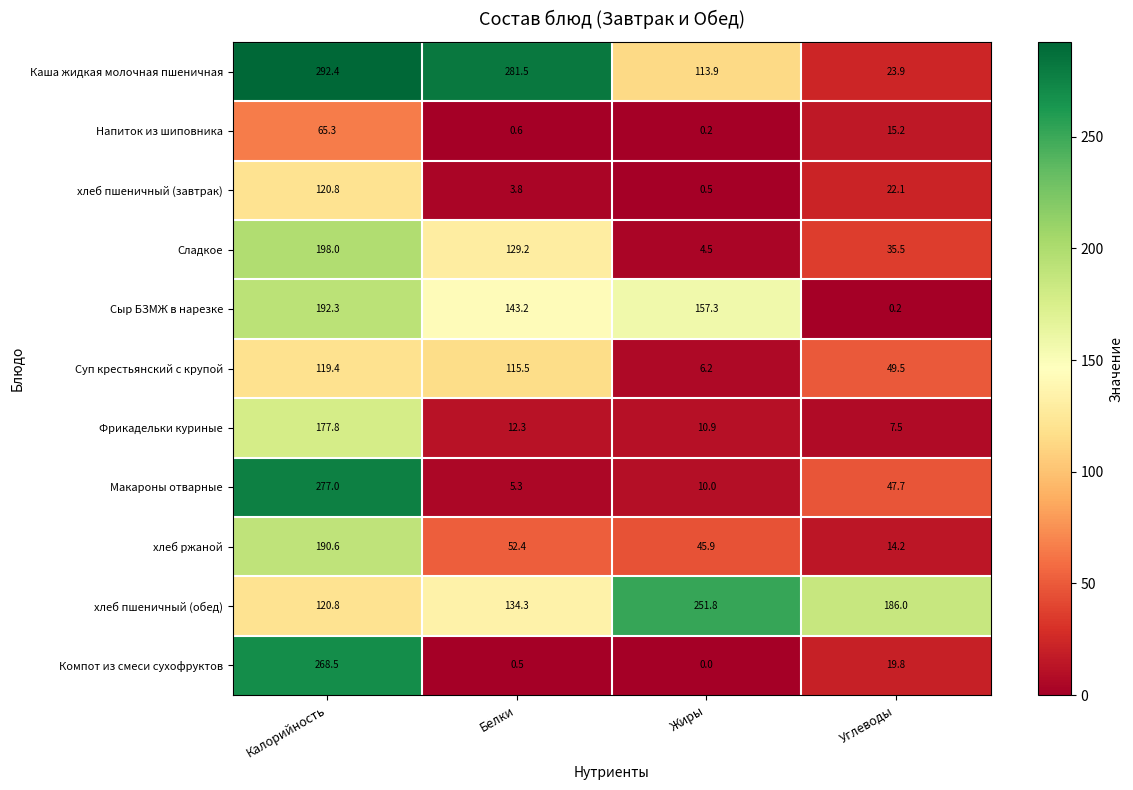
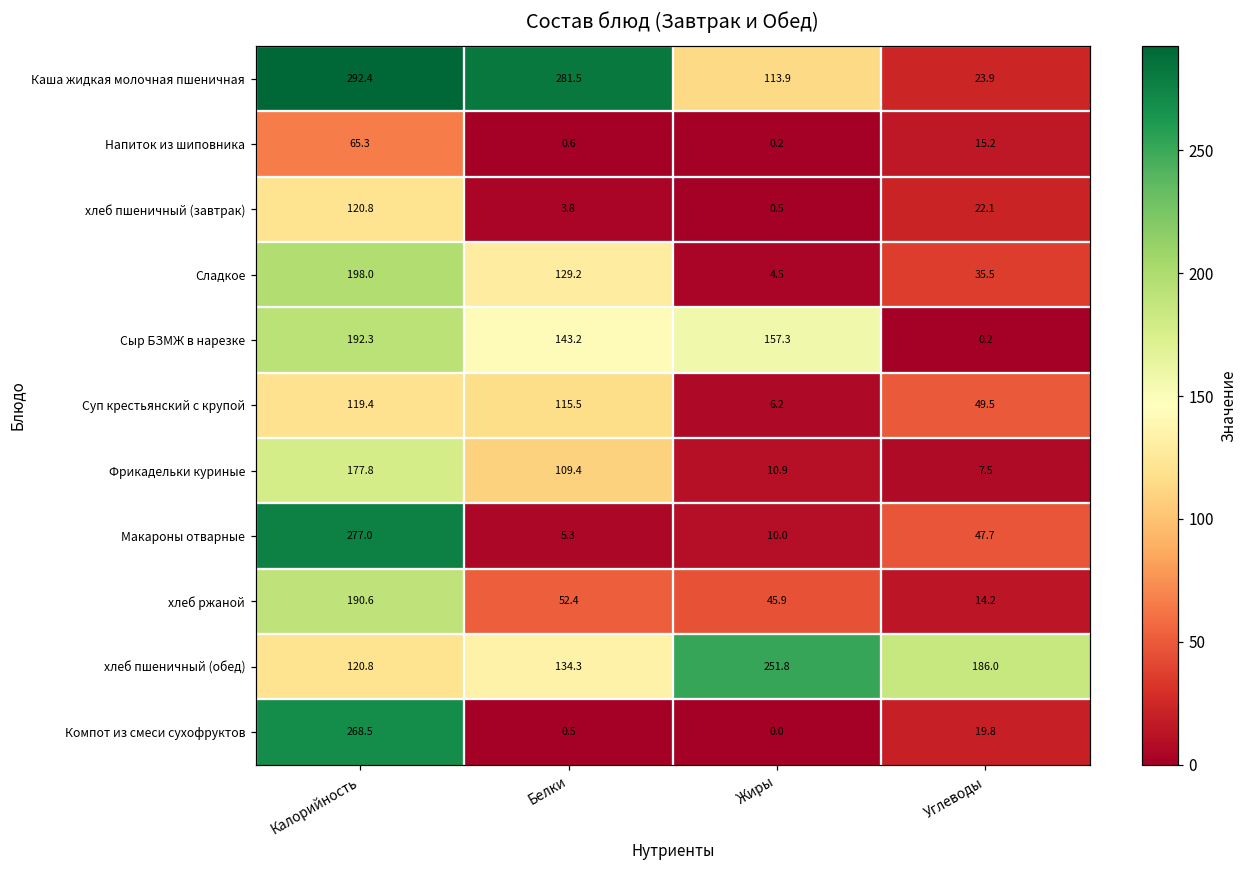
Фрикадельки куриные, Белки: 12.3 -> 109.4
